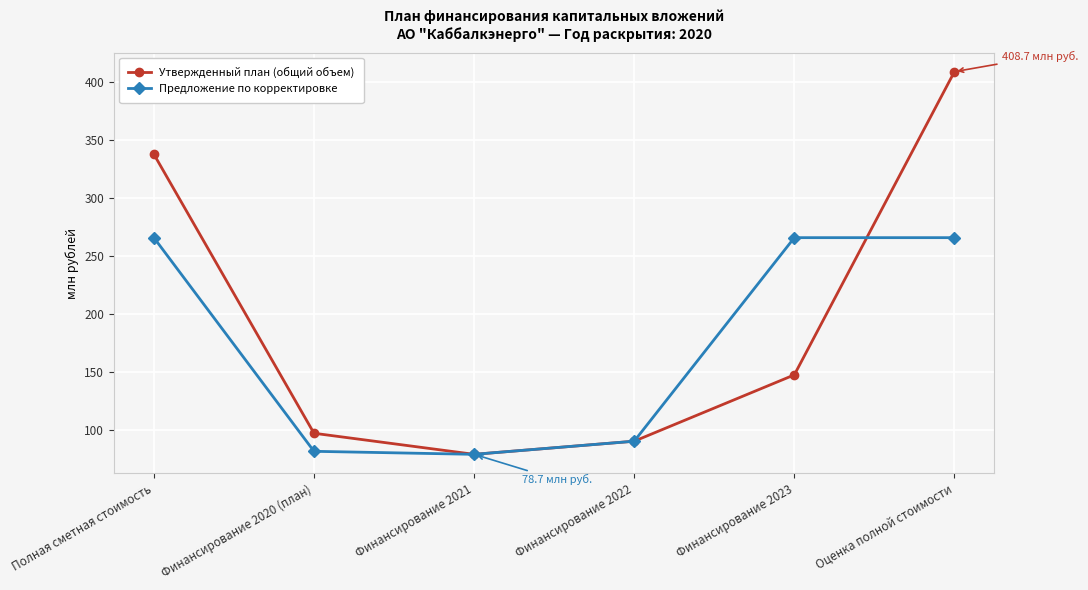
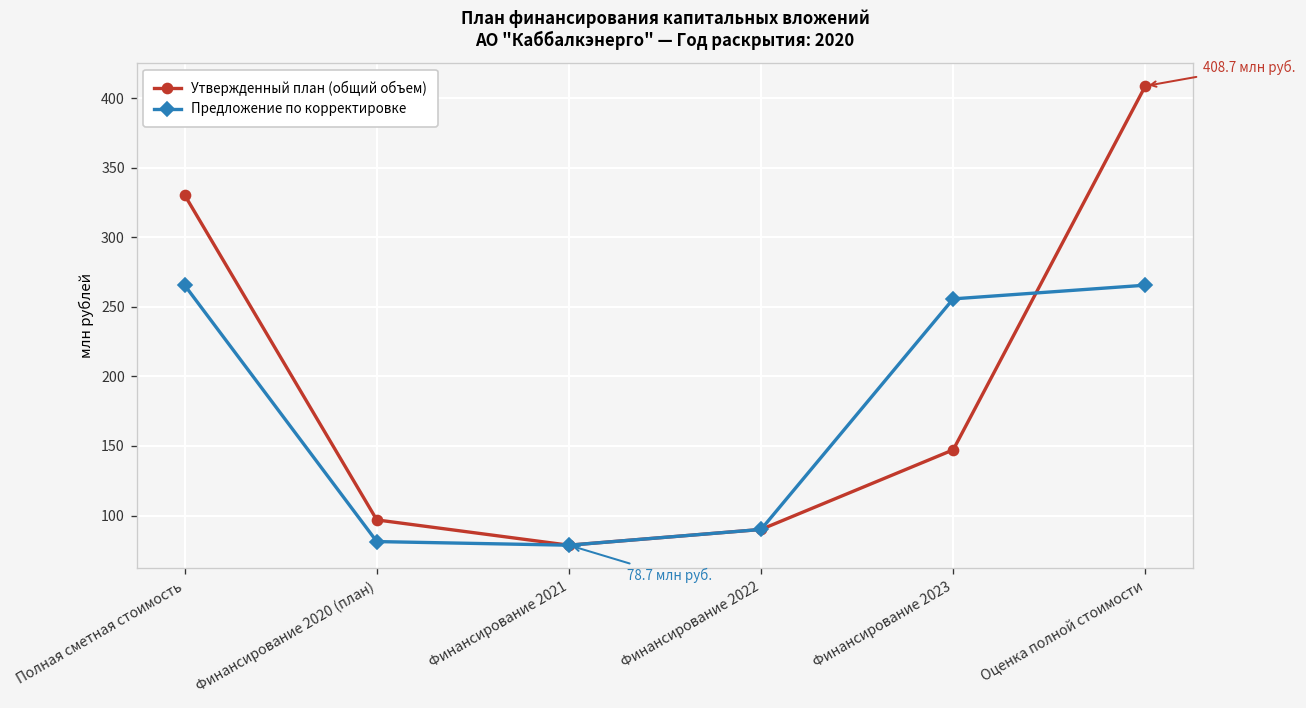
Утвержденный план (общий объем), Полная сметная стоимость: 338 -> 330
Предложение по корректировке, Финансирование 2023: 266 -> 256
